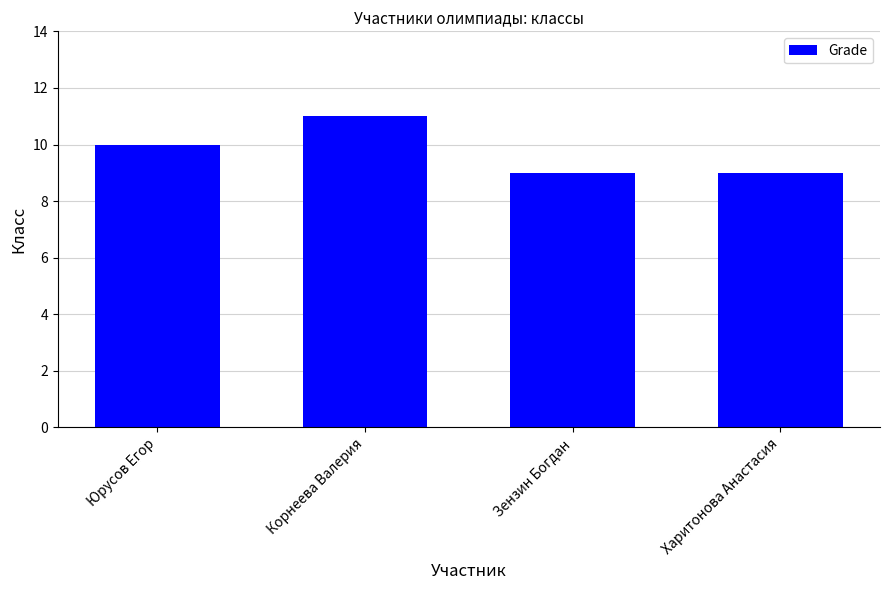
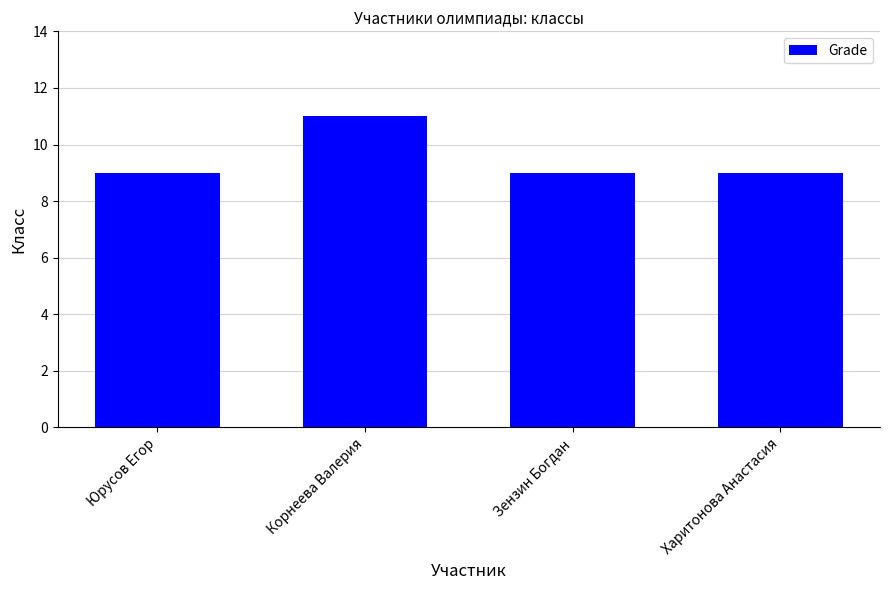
Юрусов Егор: 10 -> 9
